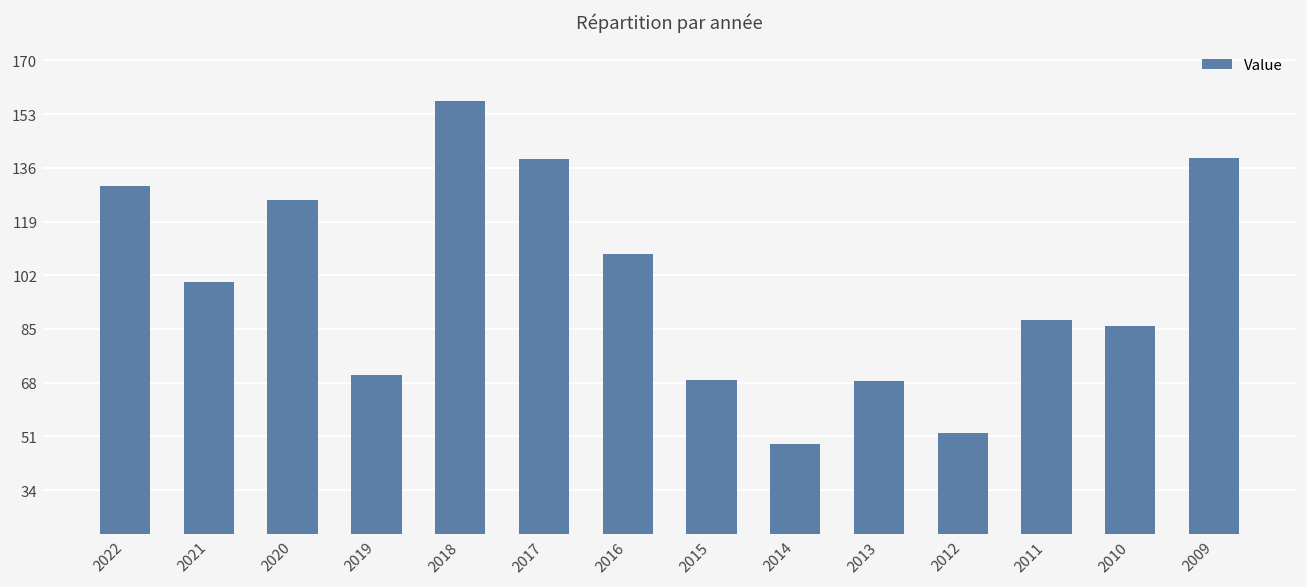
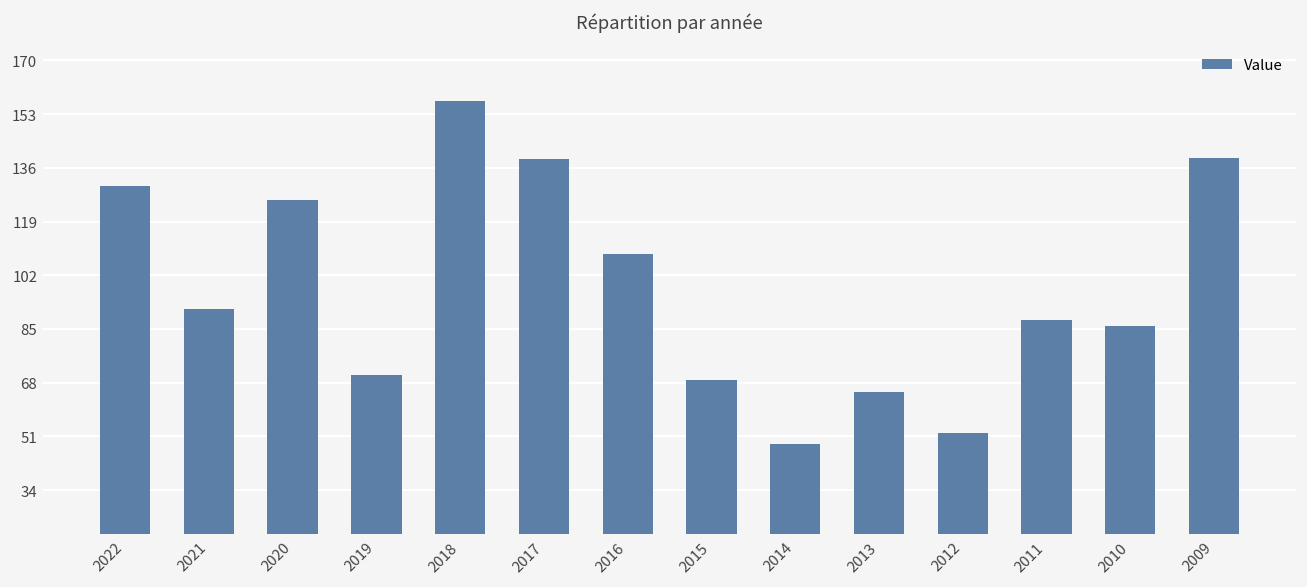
2021: 100 -> 91
2013: 68 -> 65
